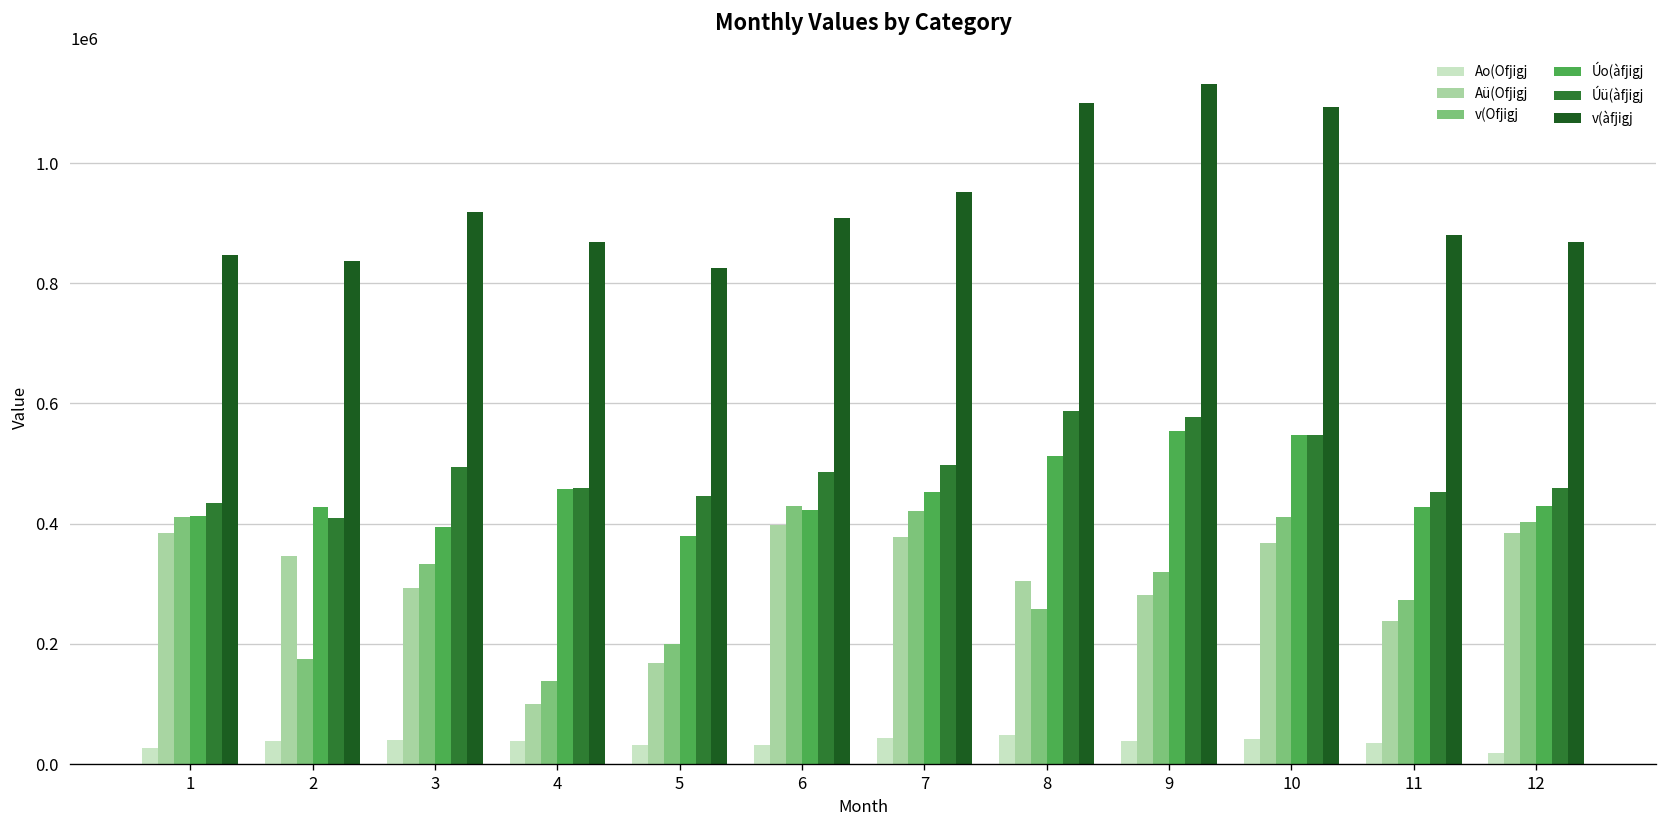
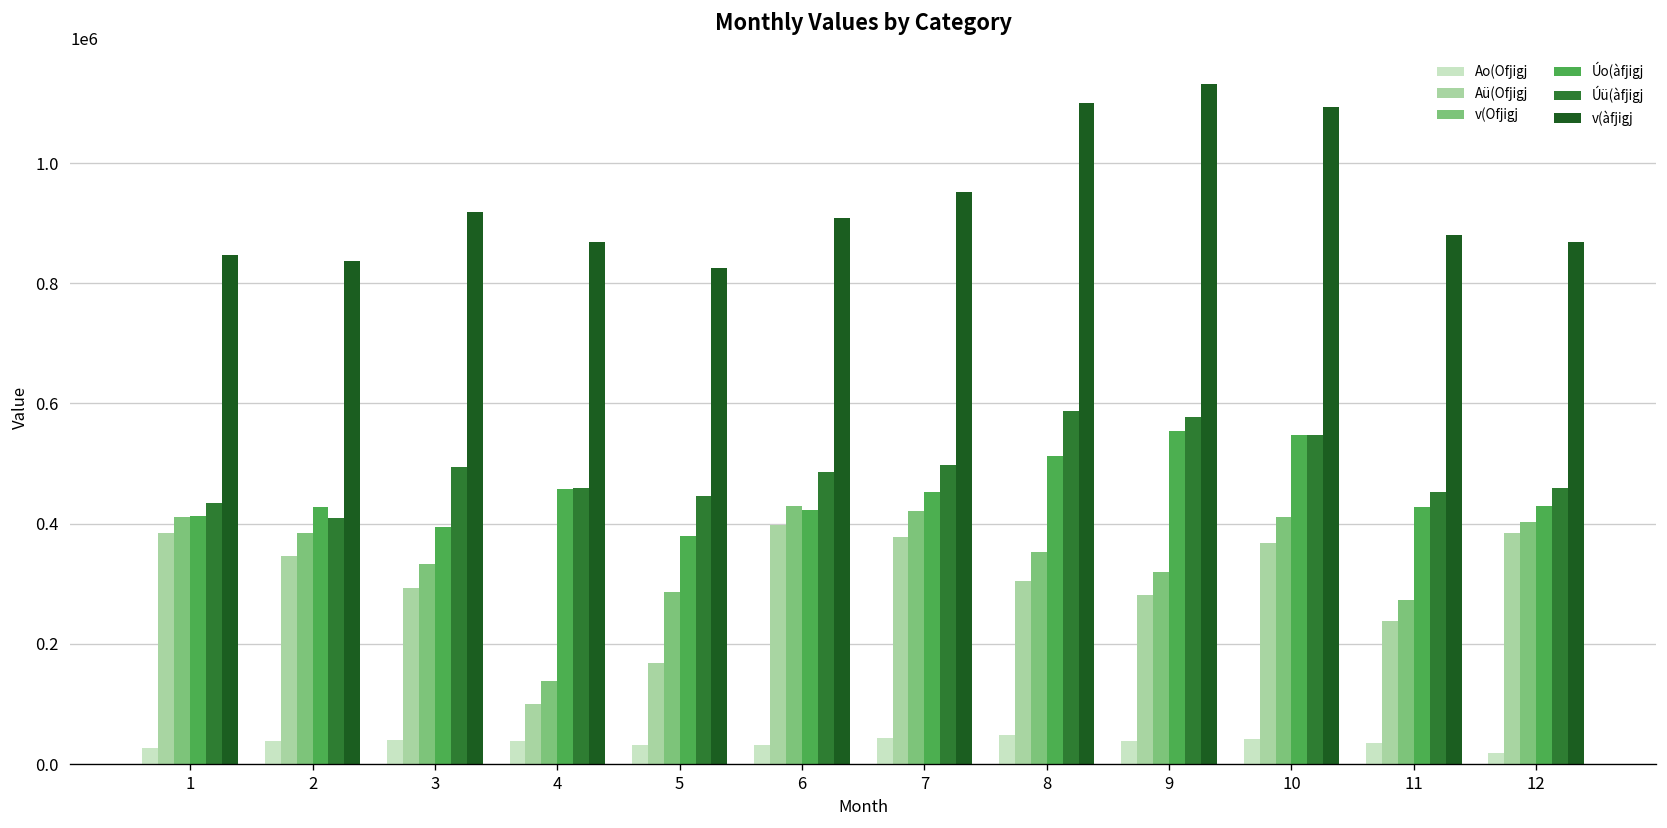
v(Ofjigj, 2: 180000 -> 390000
v(Ofjigj, 5: 200000 -> 290000
v(Ofjigj, 8: 260000 -> 350000
